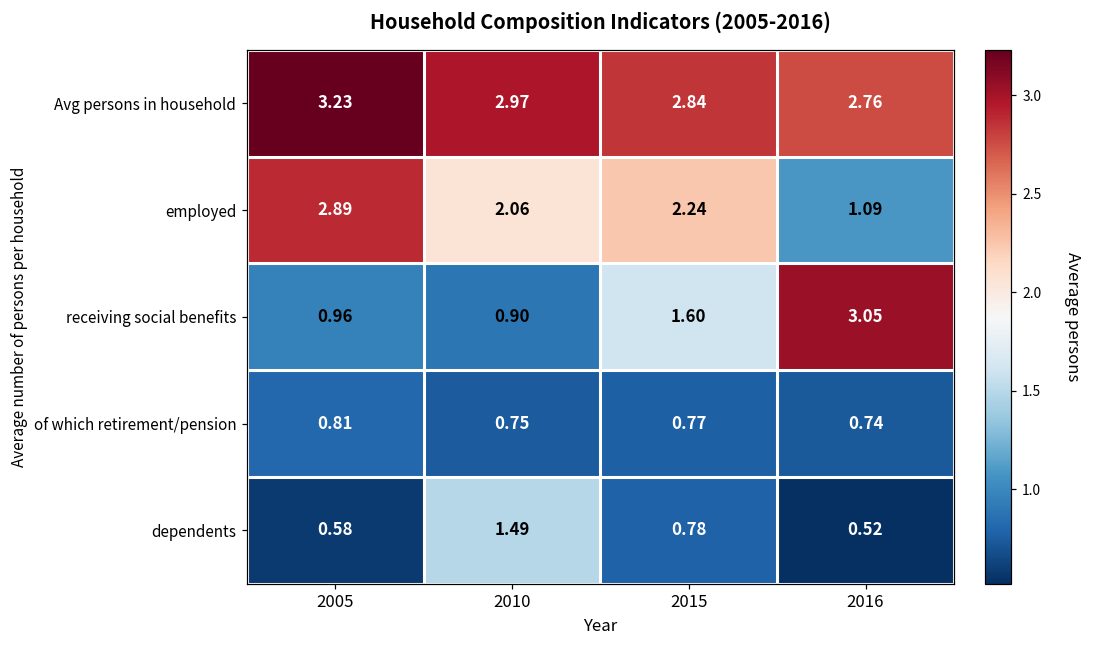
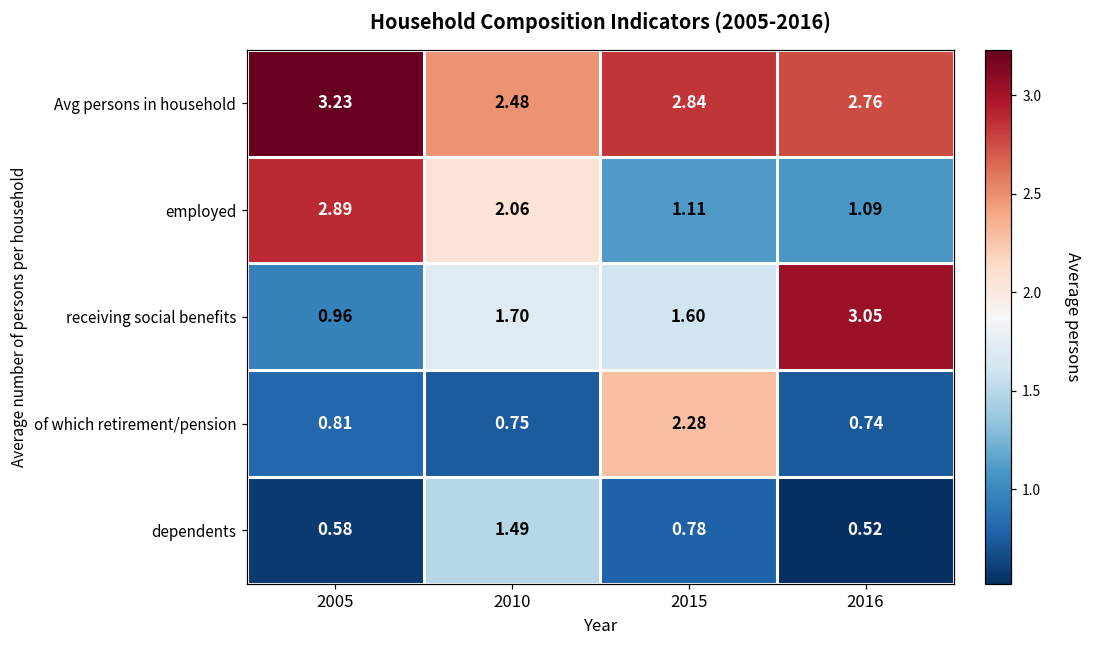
Avg persons in household, 2010: 2.97 -> 2.48
employed, 2015: 2.24 -> 1.11
receiving social benefits, 2010: 0.90 -> 1.70
of which retirement/pension, 2015: 0.77 -> 2.28
